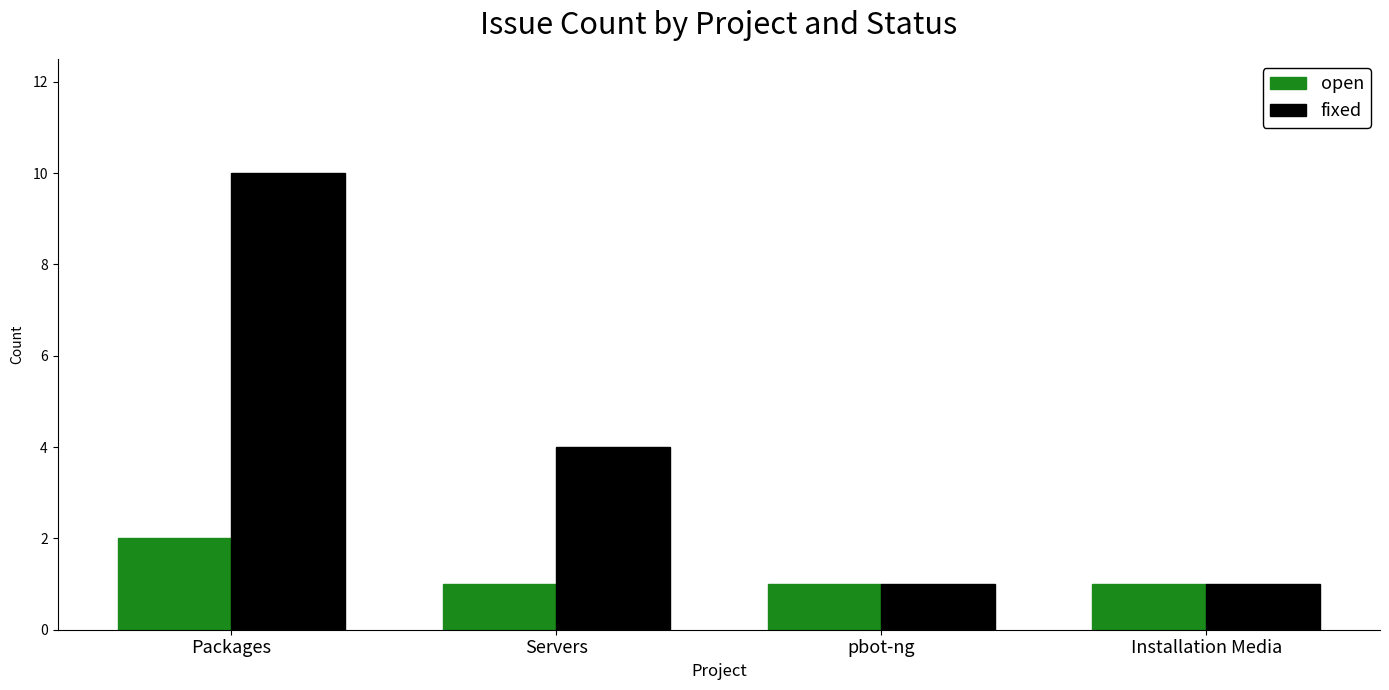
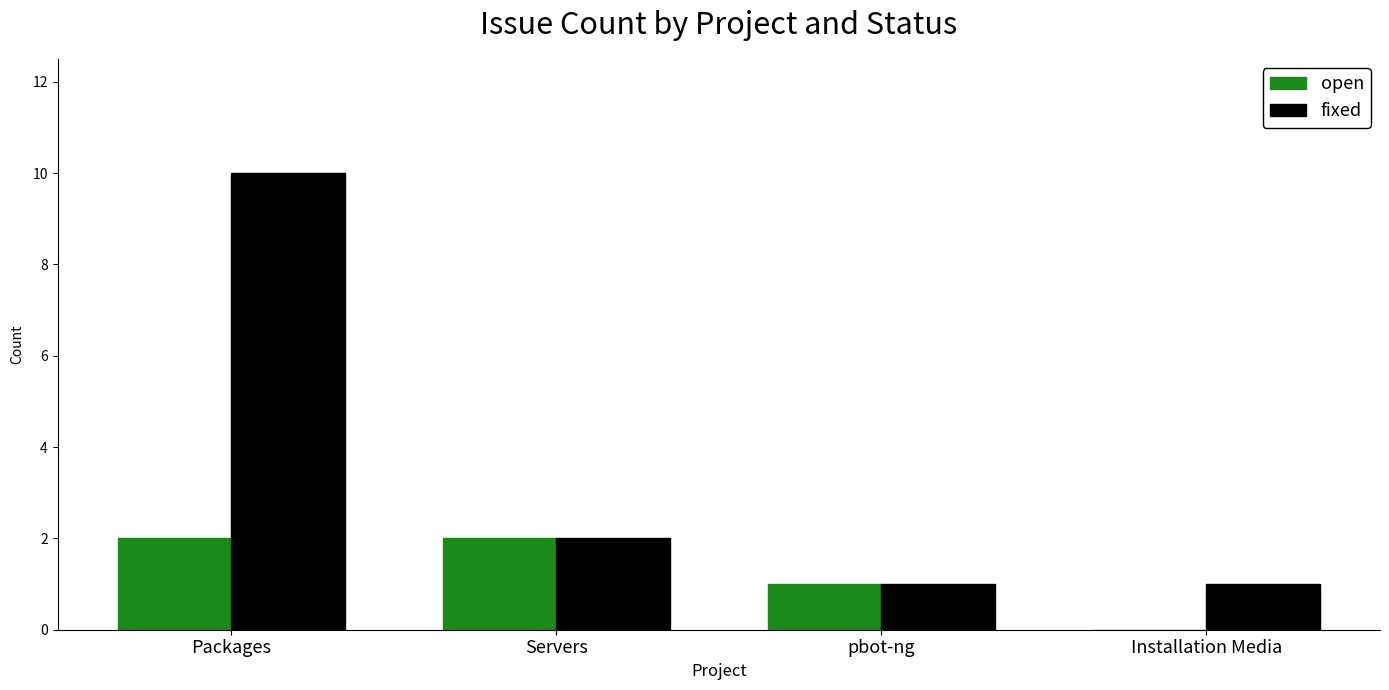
open, Servers: 1 -> 2
fixed, Servers: 4 -> 2
open, Installation Media: 1 -> 0
